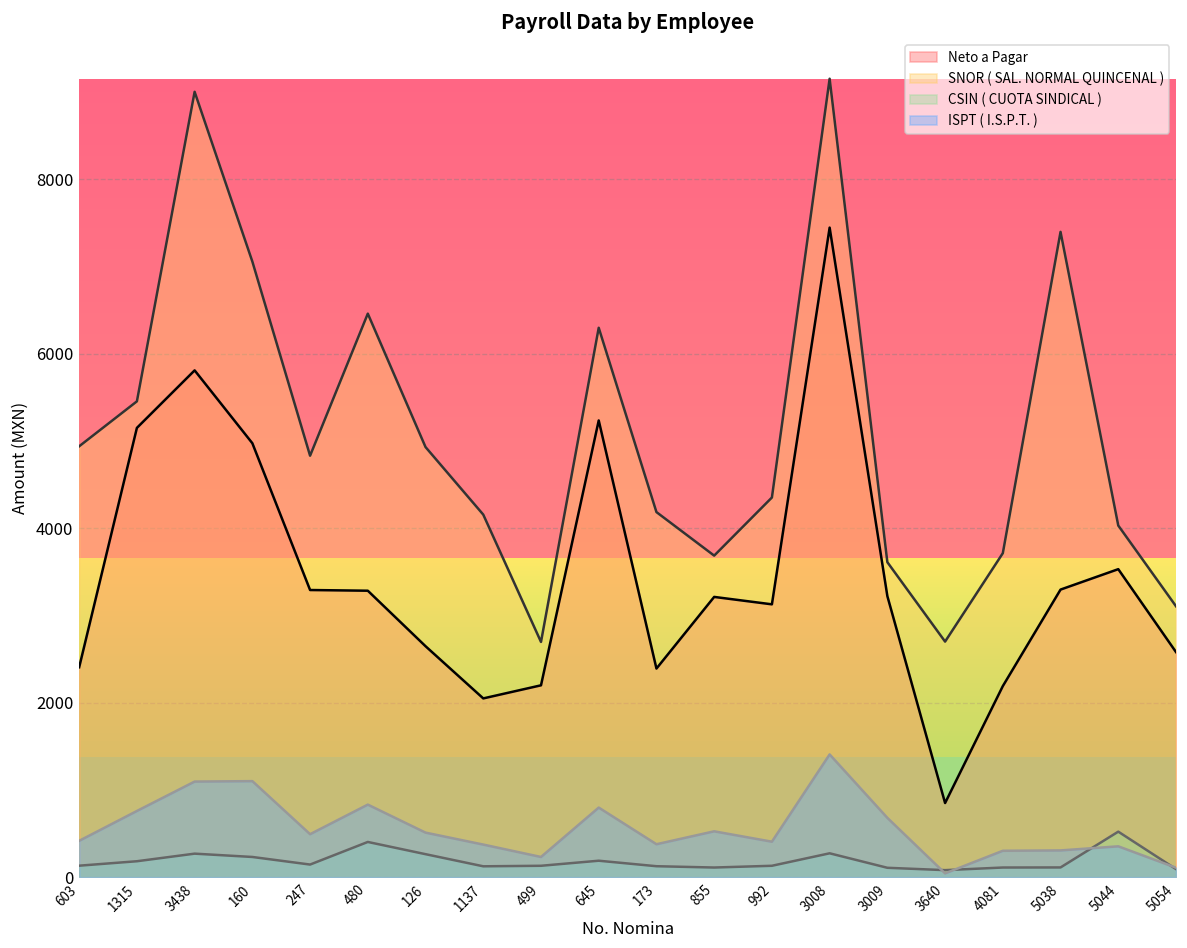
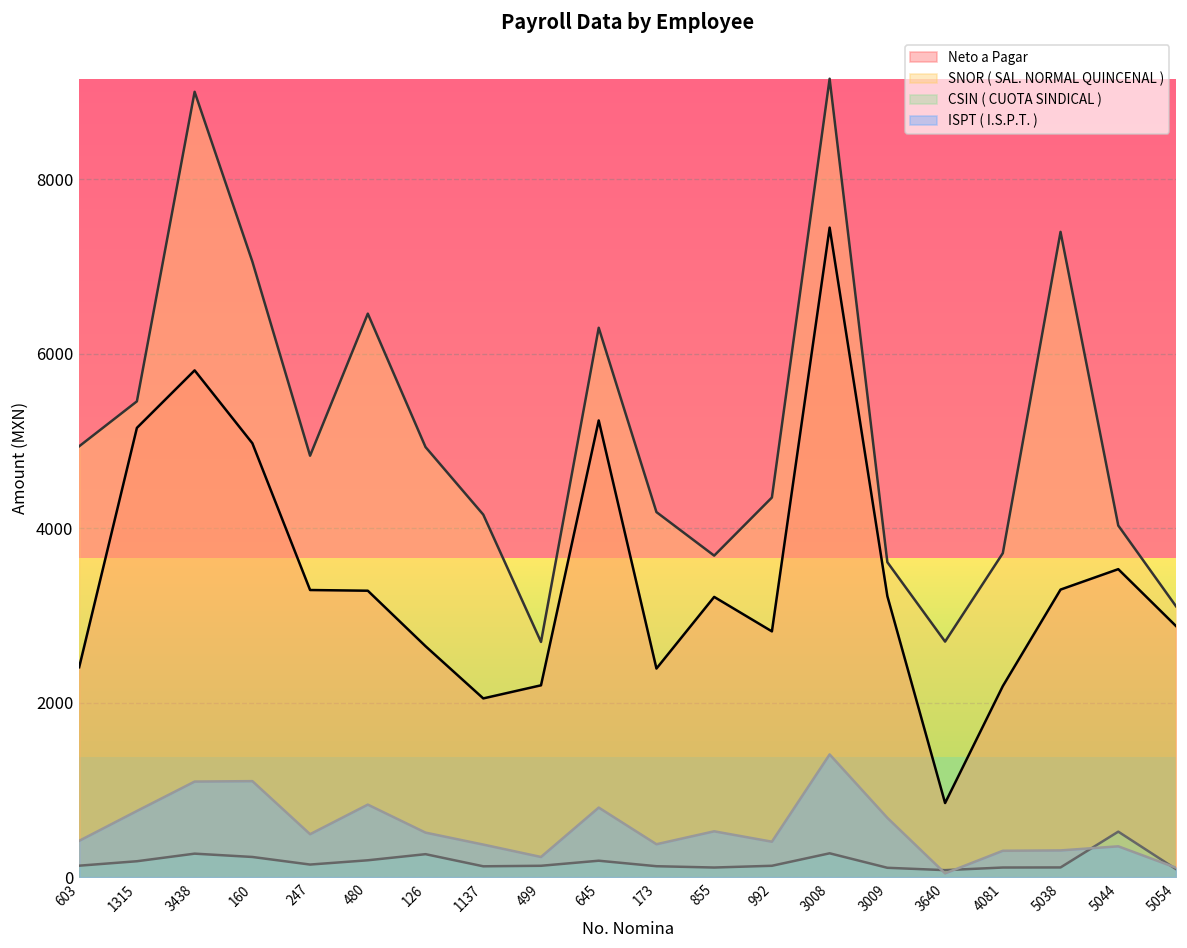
CSIN ( CUOTA SINDICAL ), 480: 400 -> 200
Neto a Pagar, 992: 3100 -> 2800
Neto a Pagar, 5054: 2600 -> 2900
